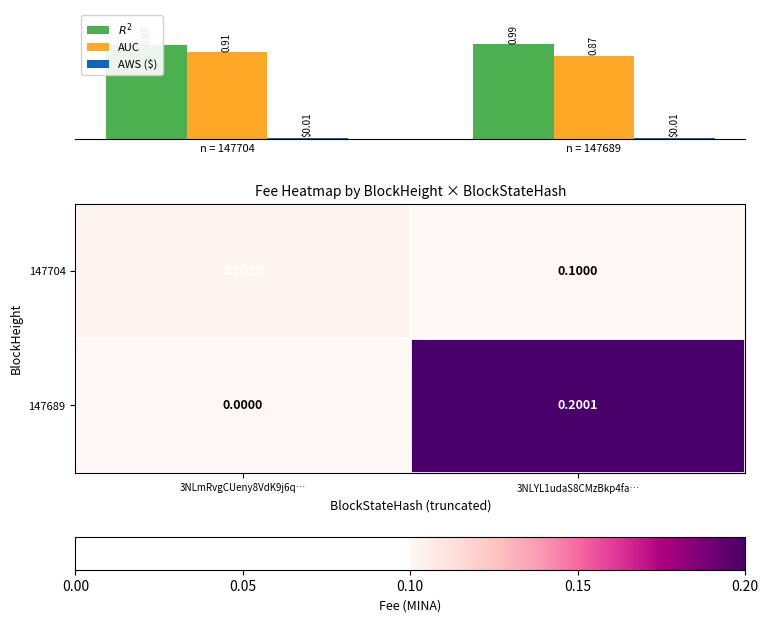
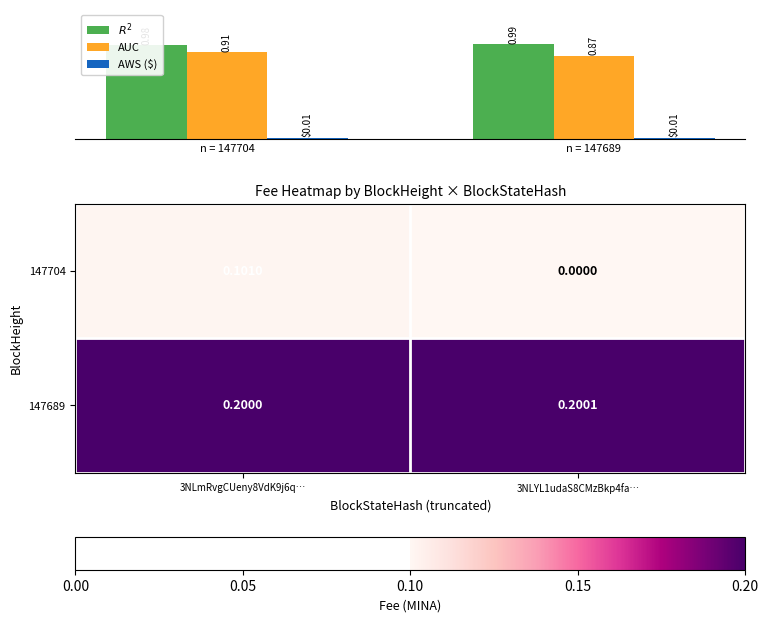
Fee Heatmap by BlockHeight × BlockStateHash, 147704, 3NLYL1udaS8CMzBkp4fa…: 0.1000 -> 0.0000
Fee Heatmap by BlockHeight × BlockStateHash, 147689, 3NLmRvgCUeny8VdK9j6q…: 0.0000 -> 0.2000
